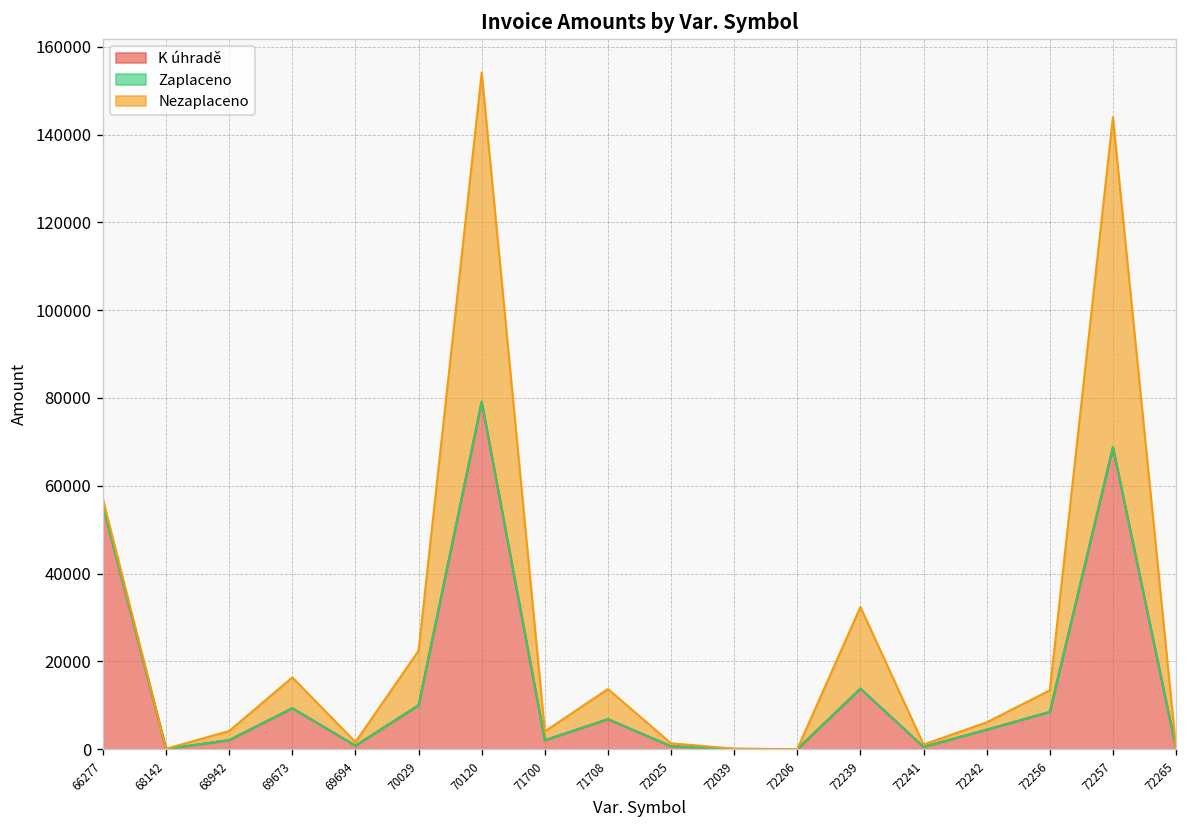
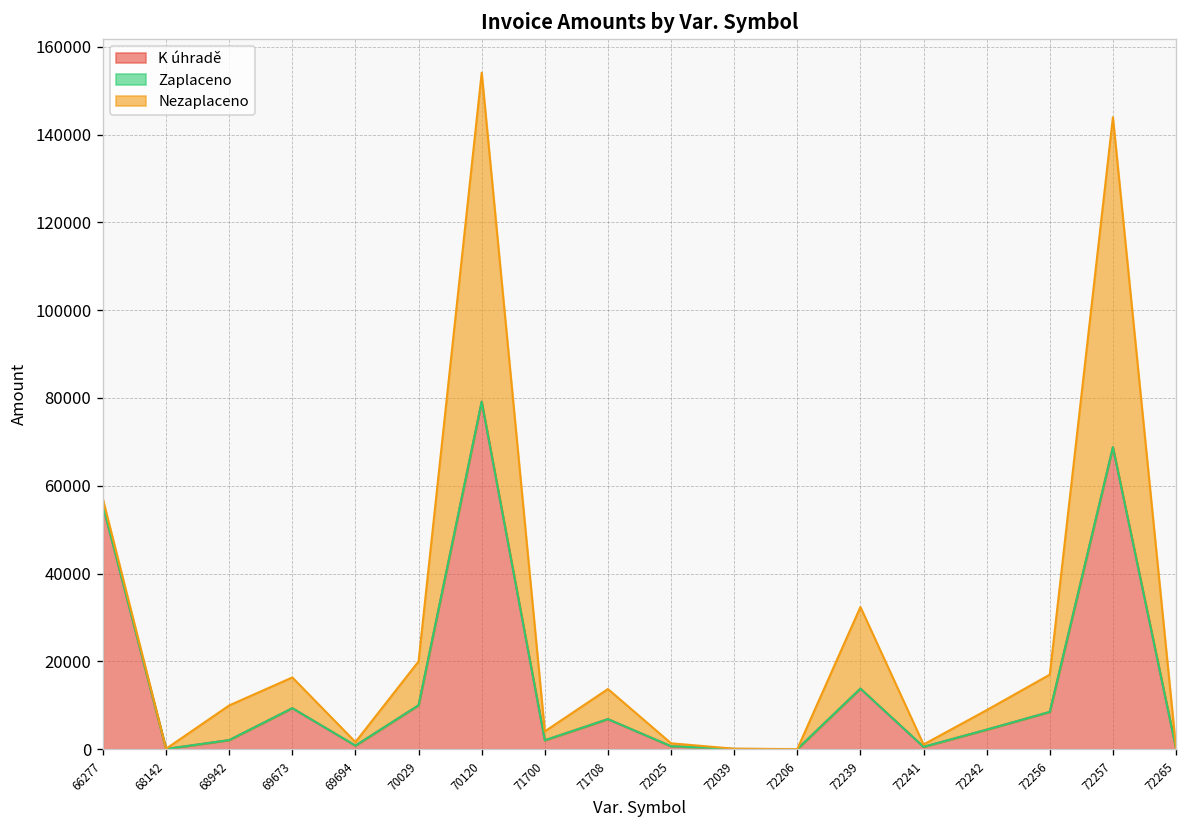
Nezaplaceno, 68942: 2000 -> 8000
Nezaplaceno, 70029: 12000 -> 10000
Nezaplaceno, 72242: 2000 -> 4000
Nezaplaceno, 72256: 5000 -> 8000
